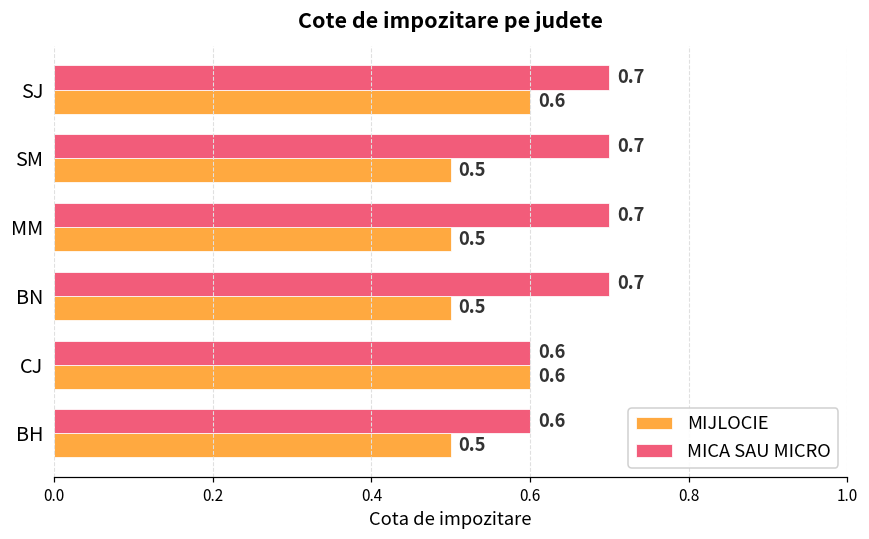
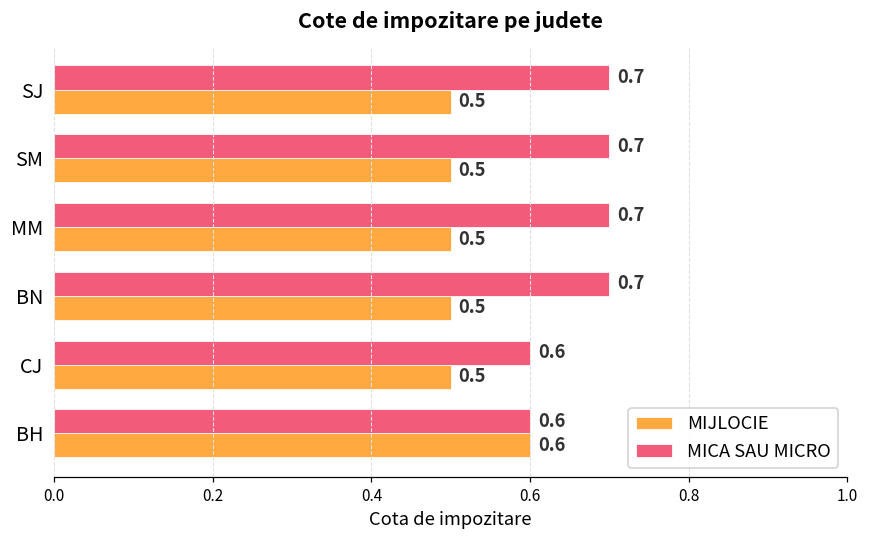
MIJLOCIE, SJ: 0.6 -> 0.5
MIJLOCIE, CJ: 0.6 -> 0.5
MIJLOCIE, BH: 0.5 -> 0.6
